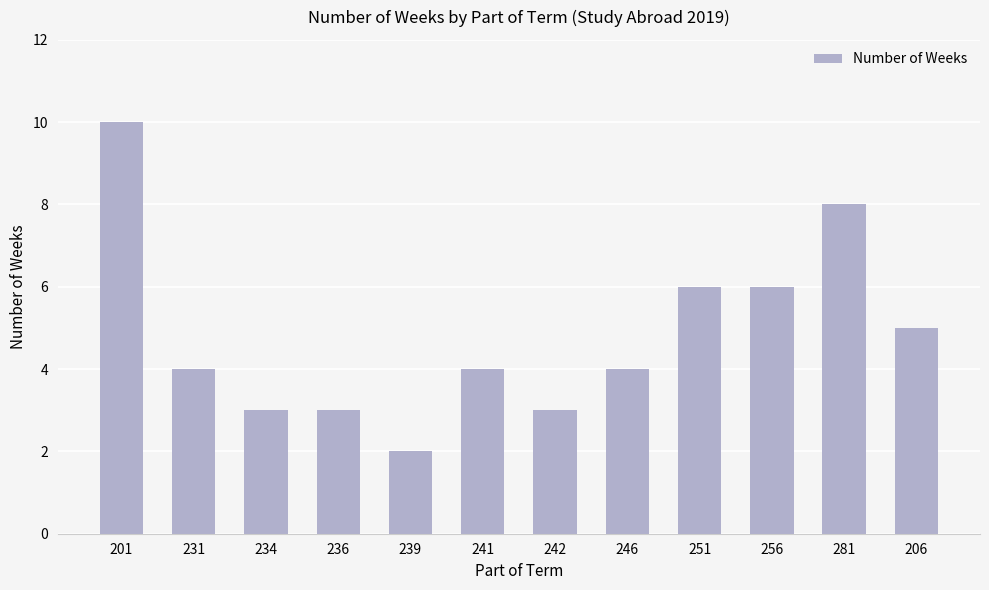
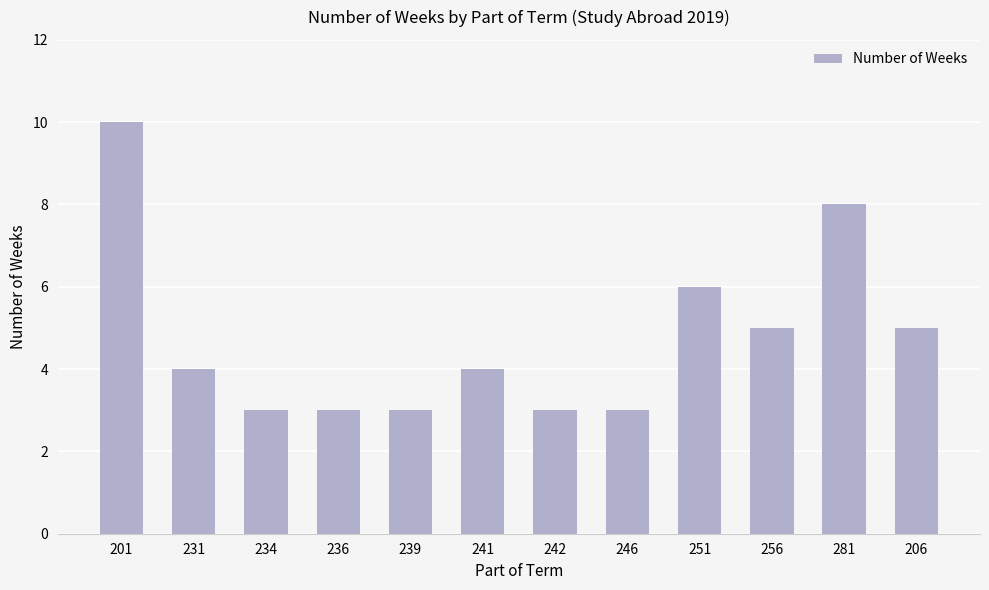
239: 2 -> 3
246: 4 -> 3
256: 6 -> 5
